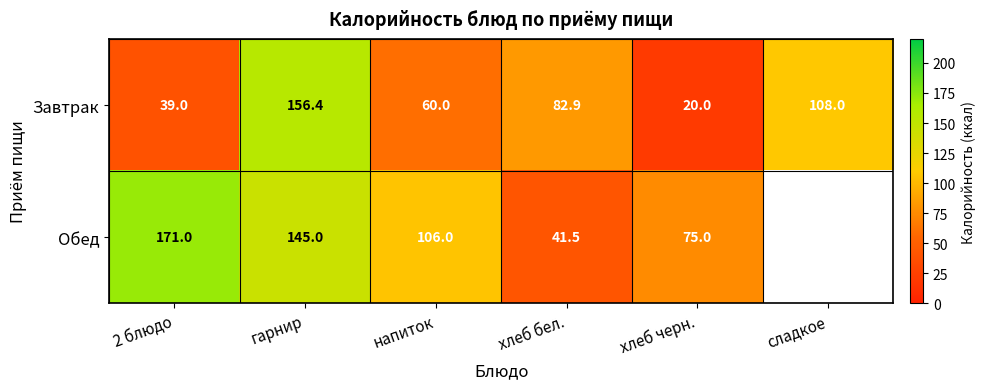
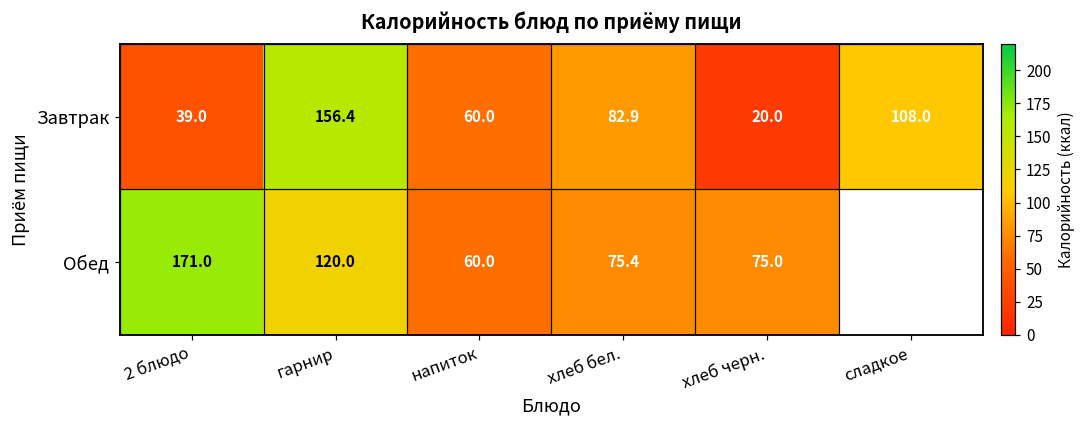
Обед, гарнир: 145.0 -> 120.0
Обед, напиток: 106.0 -> 60.0
Обед, хлеб бел.: 41.5 -> 75.4
